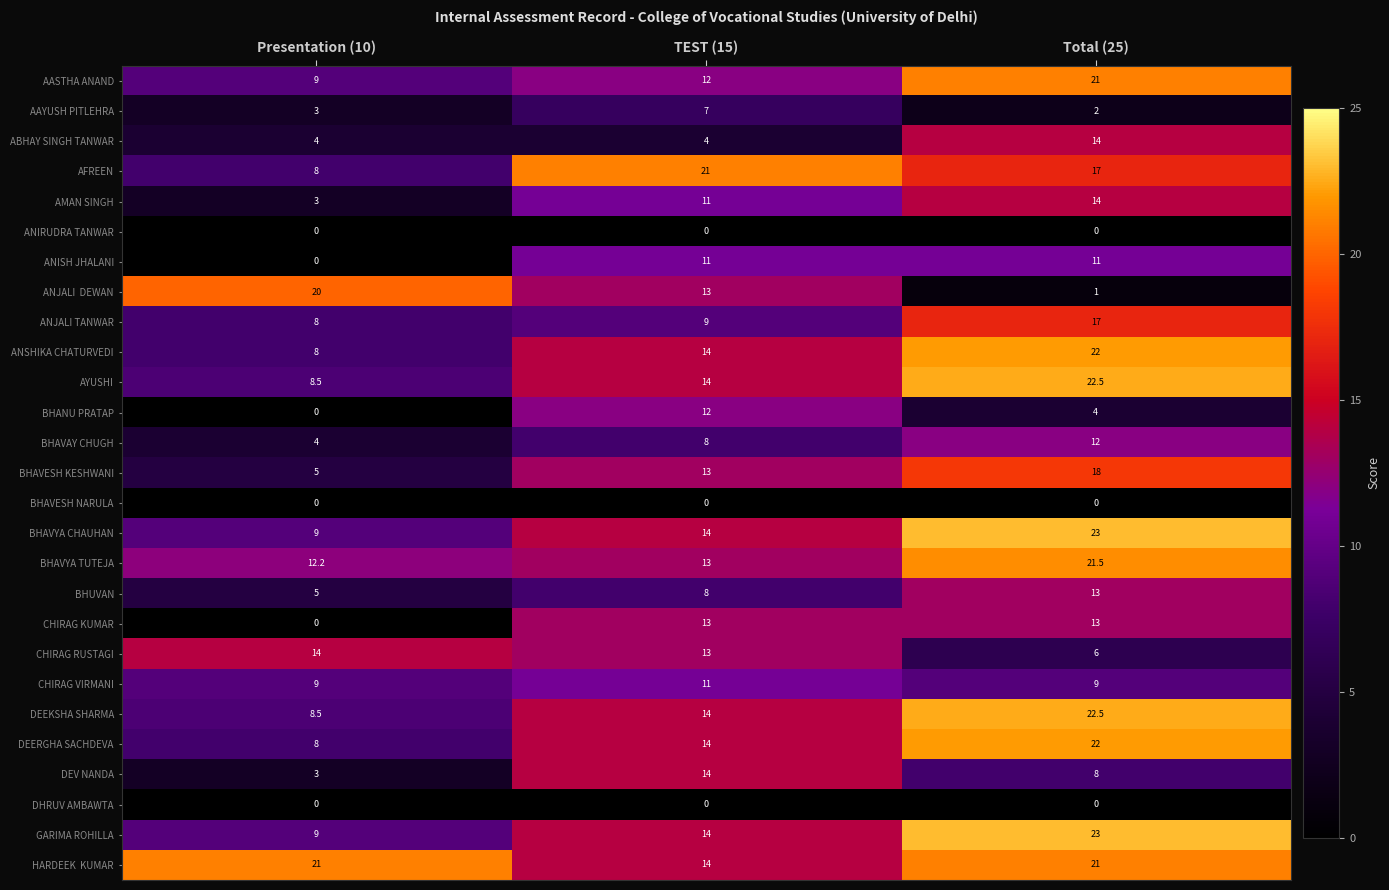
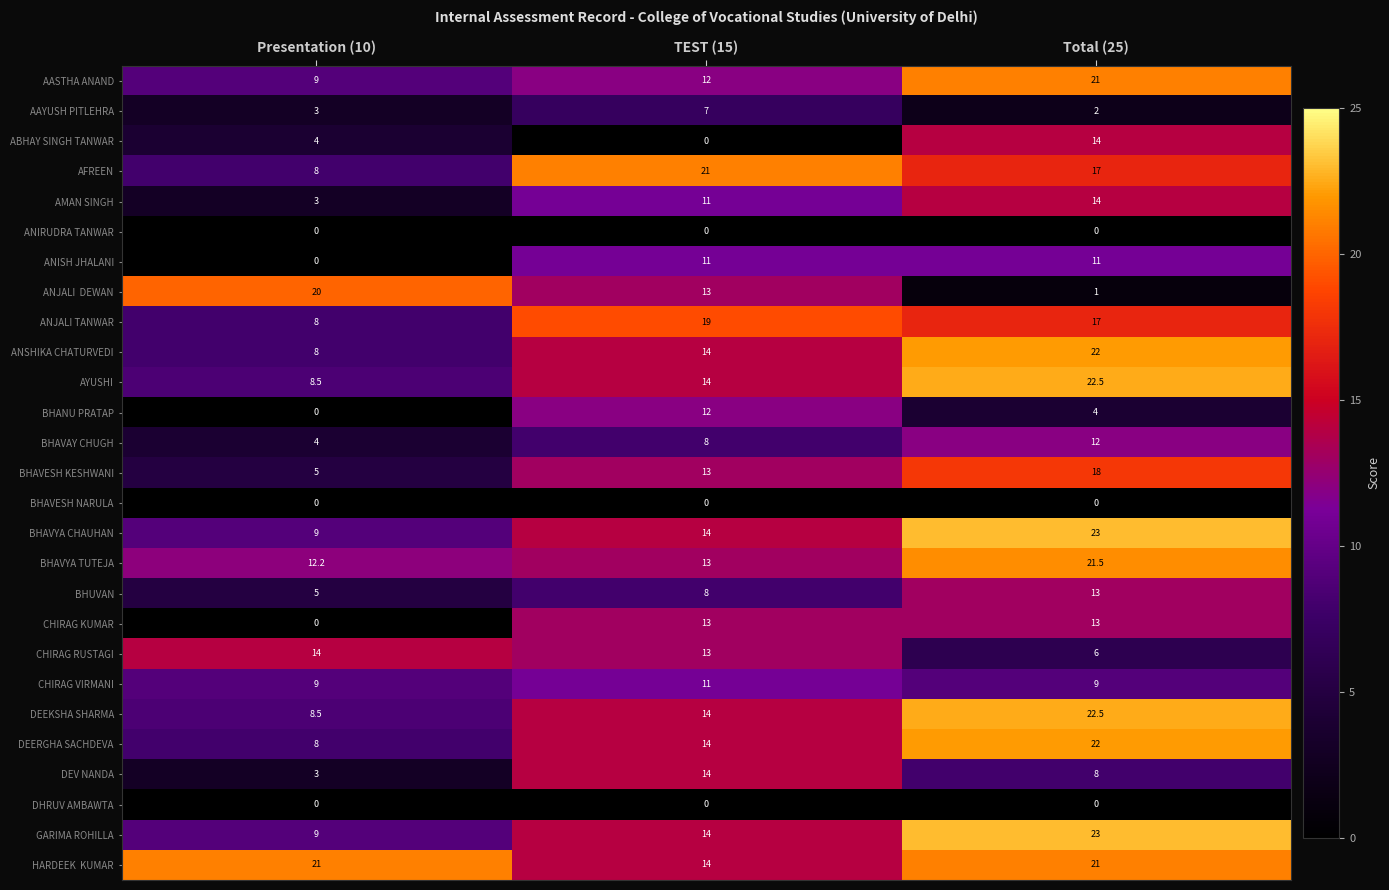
ABHAY SINGH TANWAR, TEST (15): 4 -> 0
ANJALI TANWAR, TEST (15): 9 -> 19
